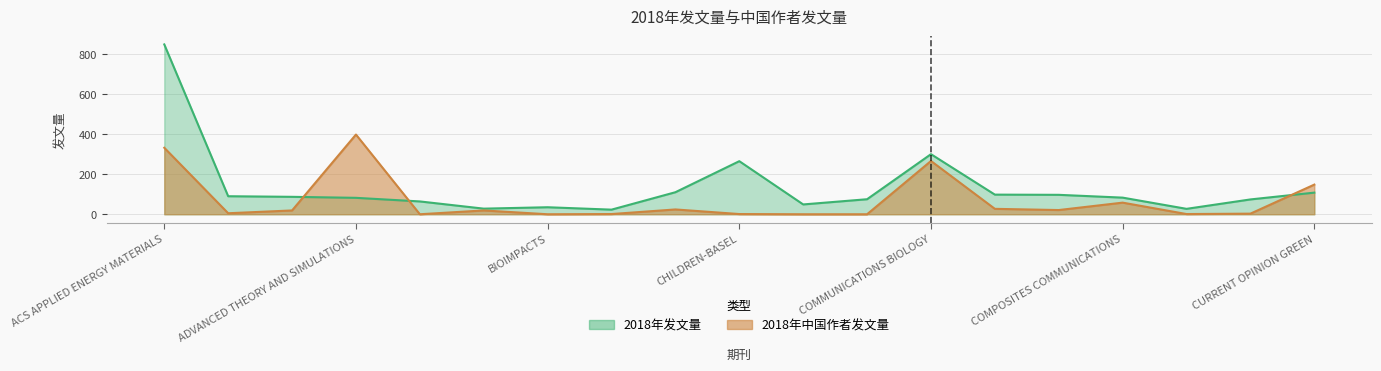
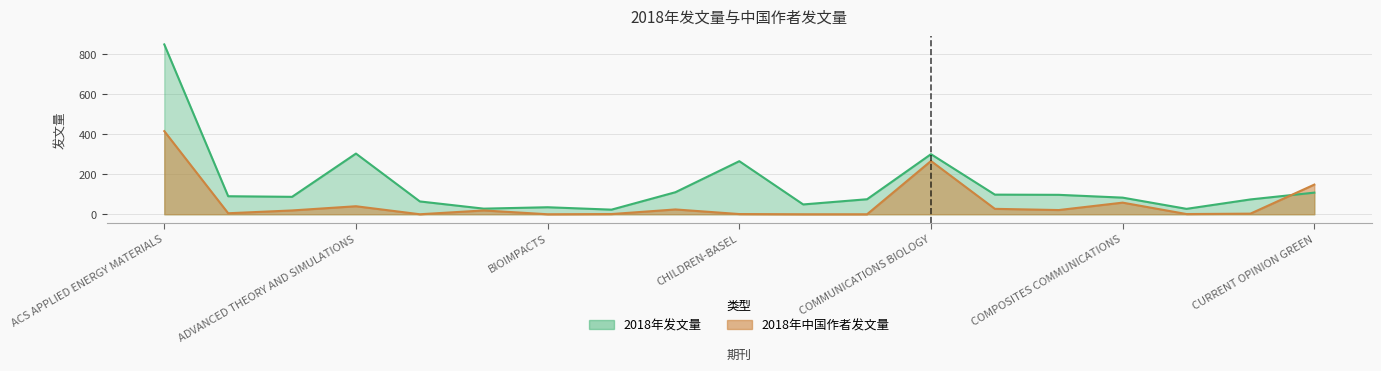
2018年中国作者发文量, ACS APPLIED ENERGY MATERIALS: 330 -> 420
2018年发文量, ADVANCED THEORY AND SIMULATIONS: 80 -> 300
2018年中国作者发文量, ADVANCED THEORY AND SIMULATIONS: 400 -> 40
